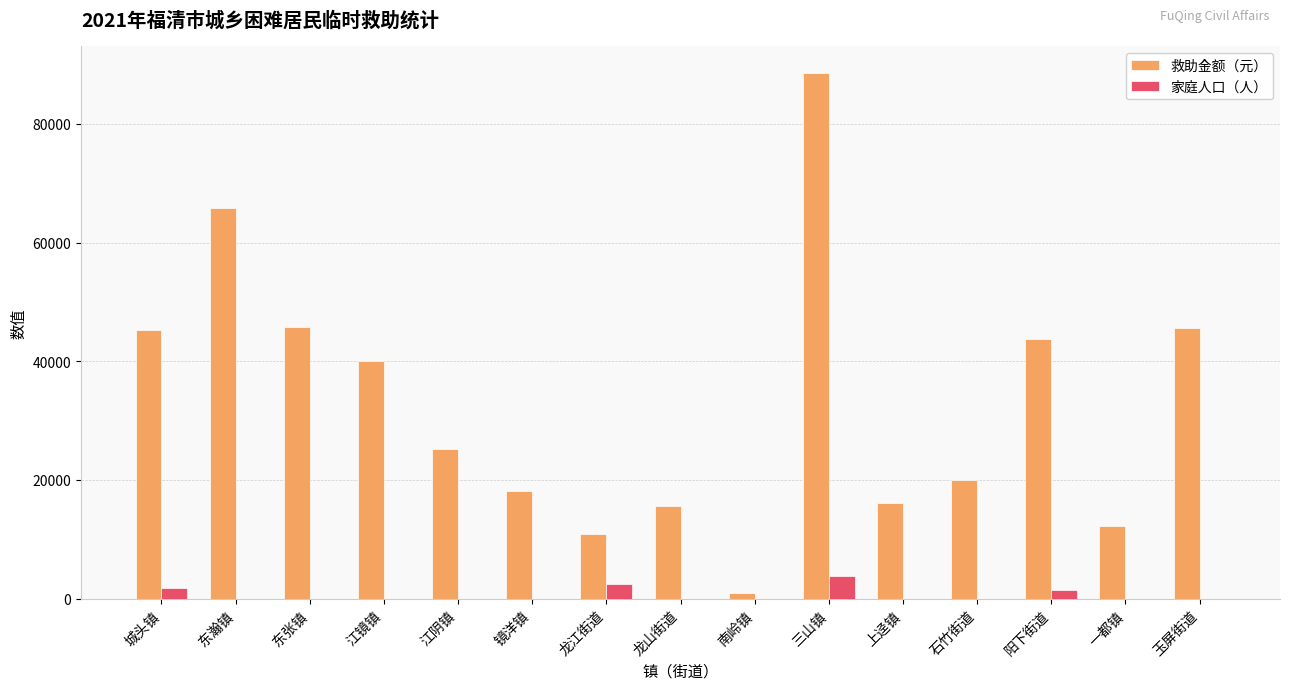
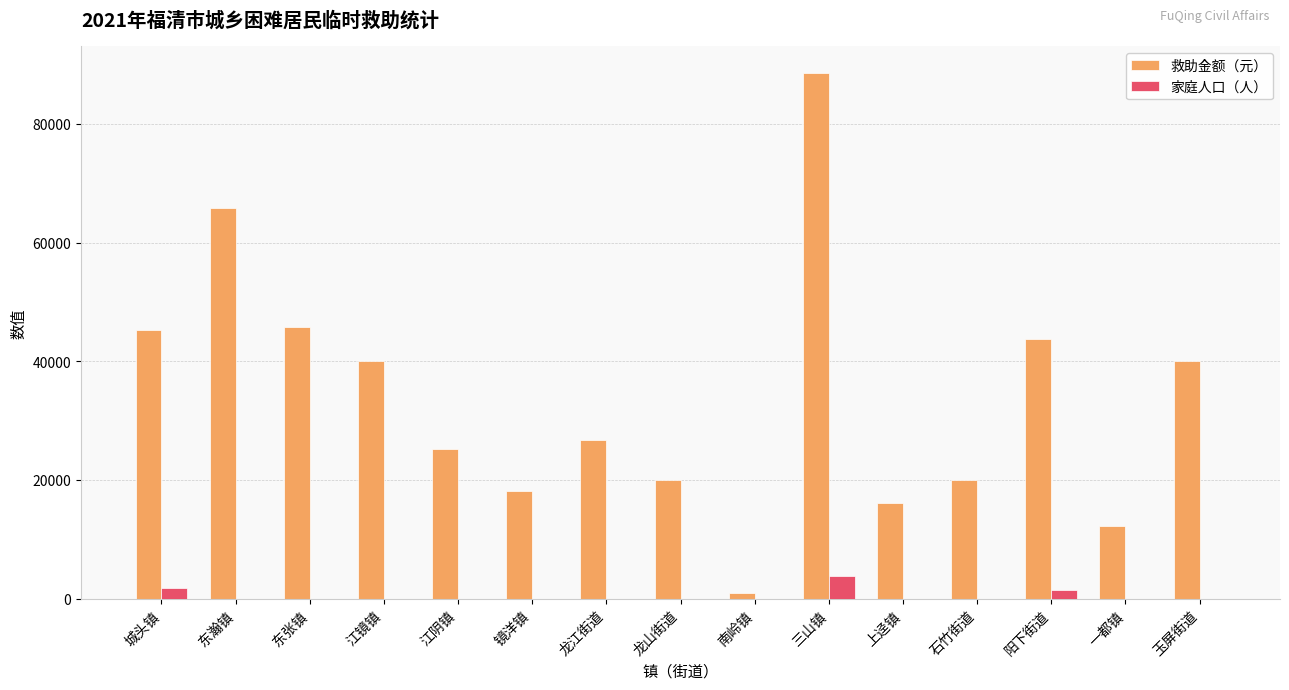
救助金额（元）, 龙江街道: 11000 -> 27000
家庭人口（人）, 龙江街道: 2000 -> 0
救助金额（元）, 龙山街道: 16000 -> 20000
救助金额（元）, 玉屏街道: 46000 -> 40000
